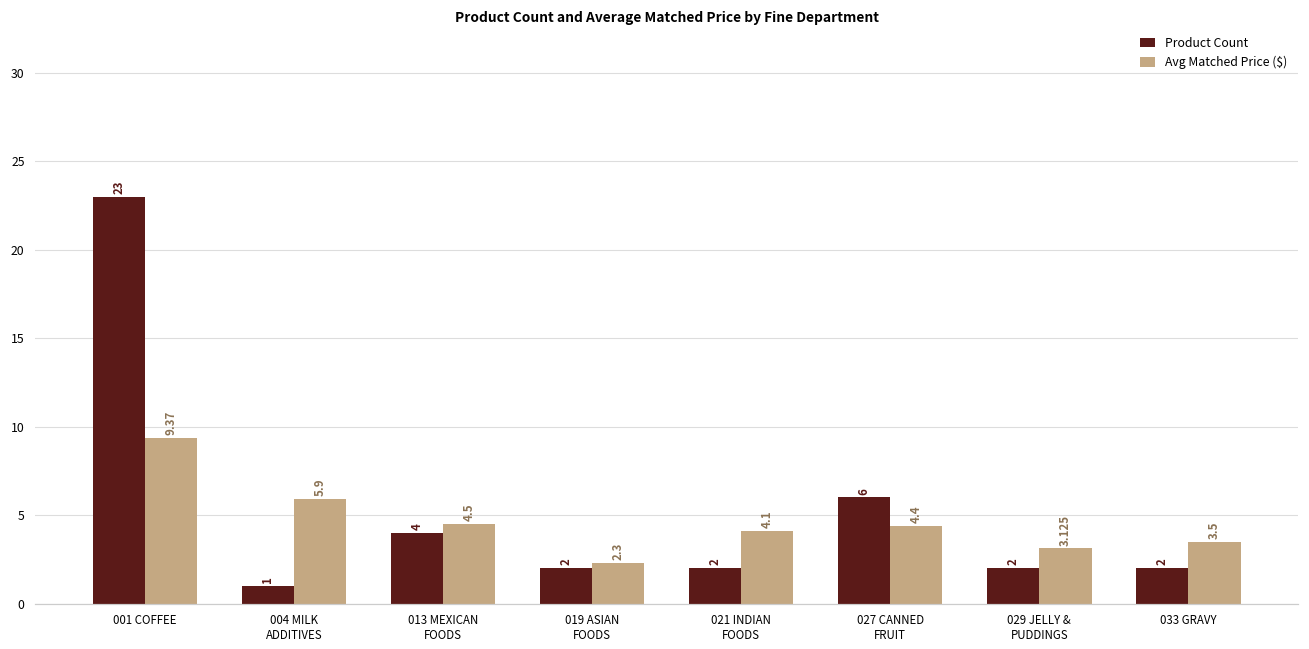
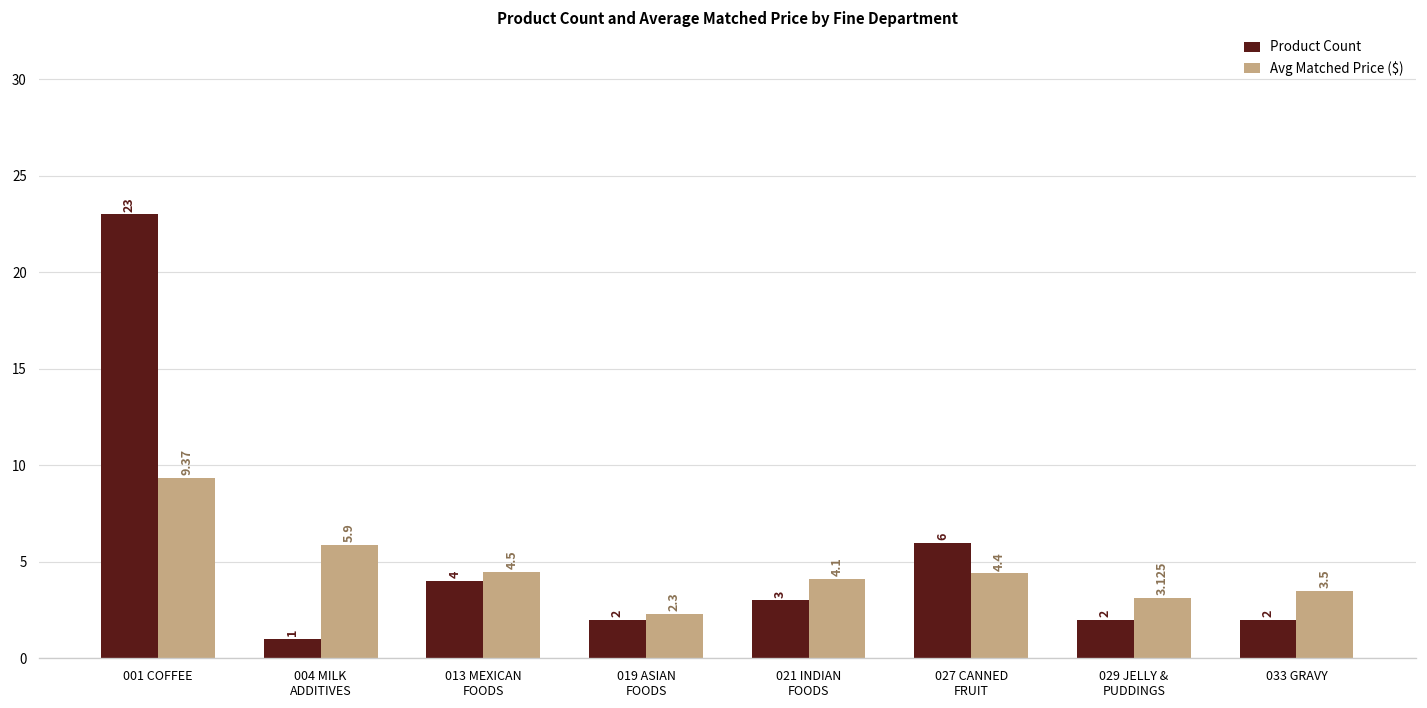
Product Count, 021 INDIAN FOODS: 2 -> 3
